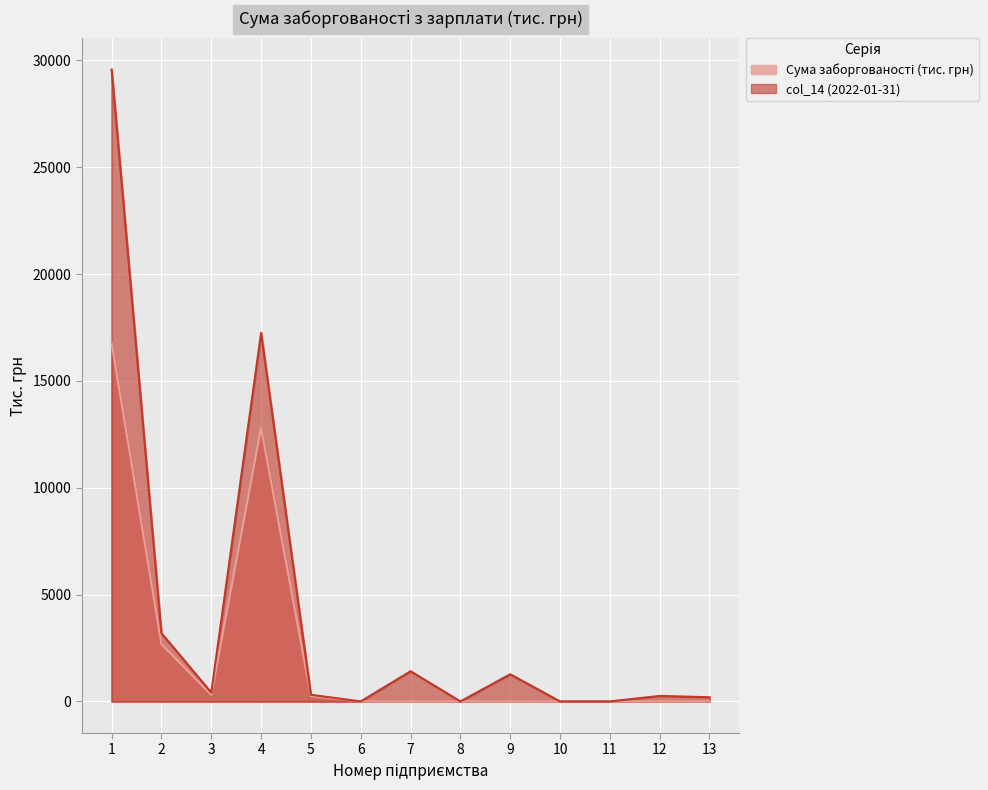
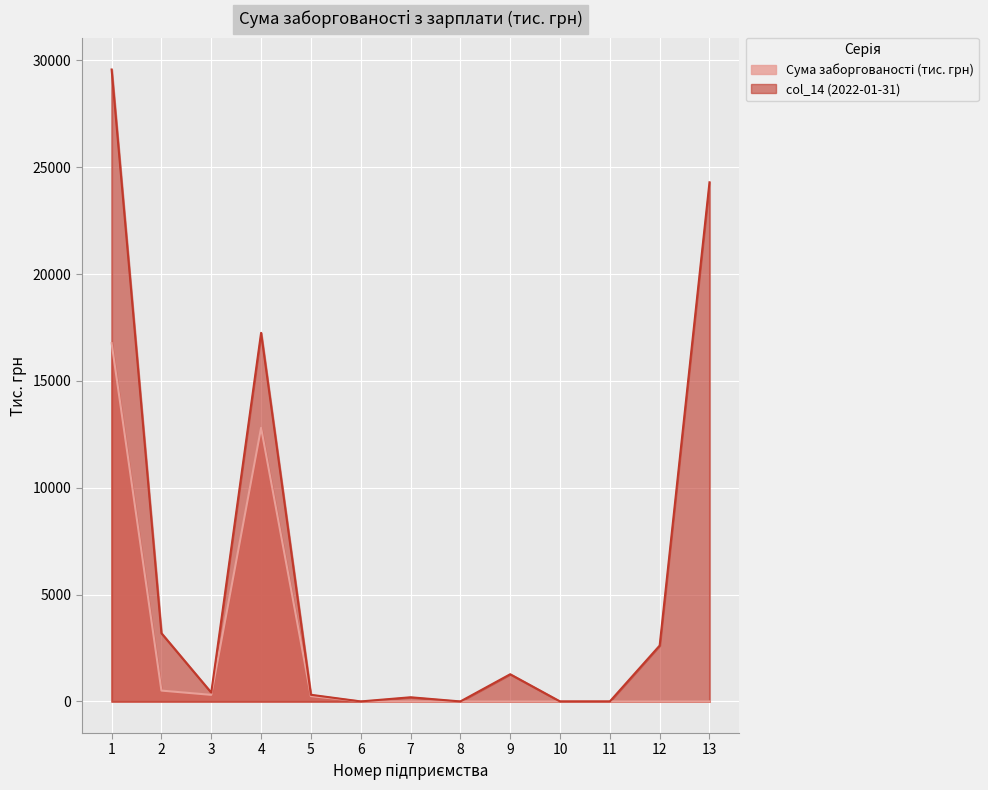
Сума заборгованості (тис. грн), 2: 2700 -> 500
col_14 (2022-01-31), 7: 1400 -> 200
col_14 (2022-01-31), 12: 300 -> 2600
col_14 (2022-01-31), 13: 200 -> 24300
